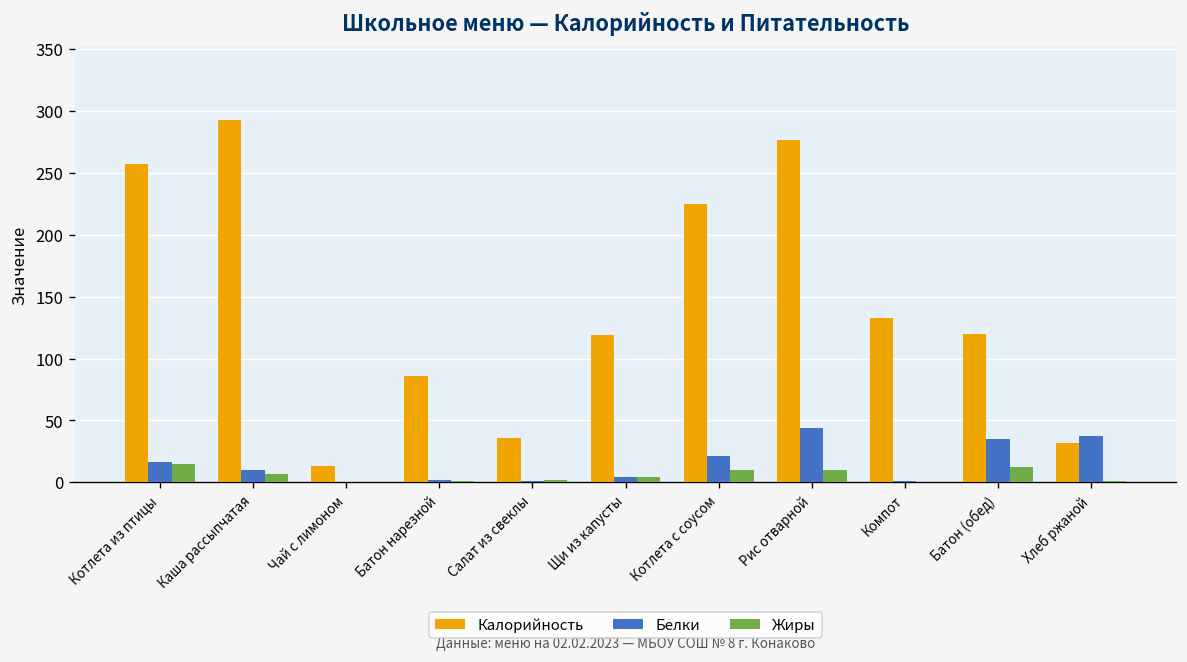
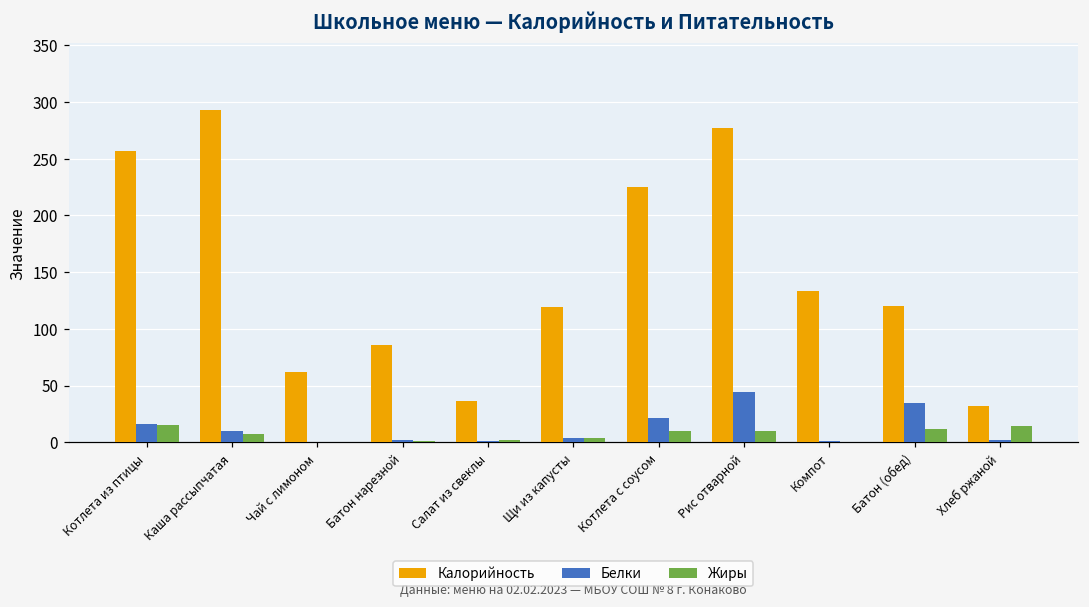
Калорийность, Чай с лимоном: 13 -> 62
Белки, Хлеб ржаной: 37 -> 2
Жиры, Хлеб ржаной: 1 -> 14
